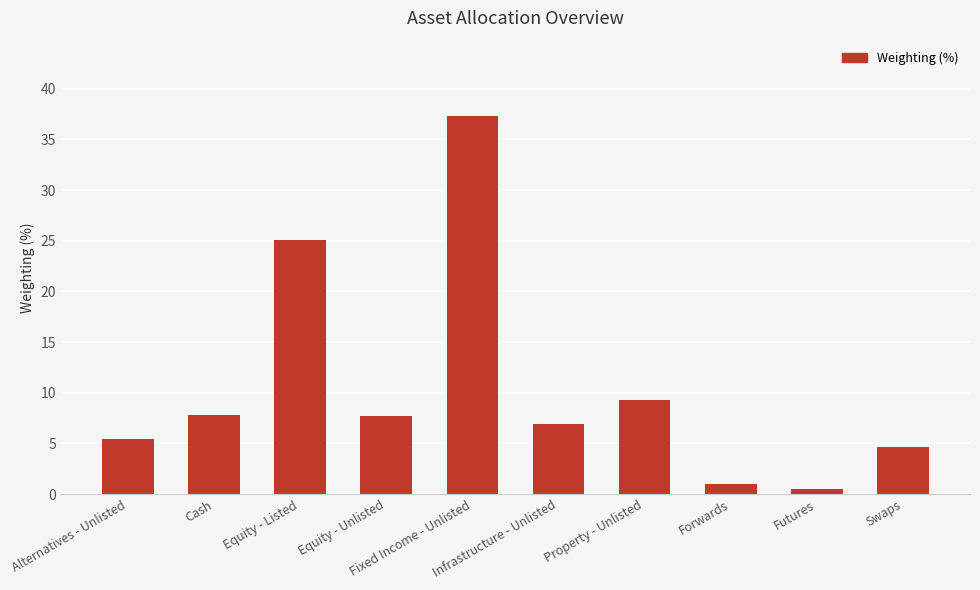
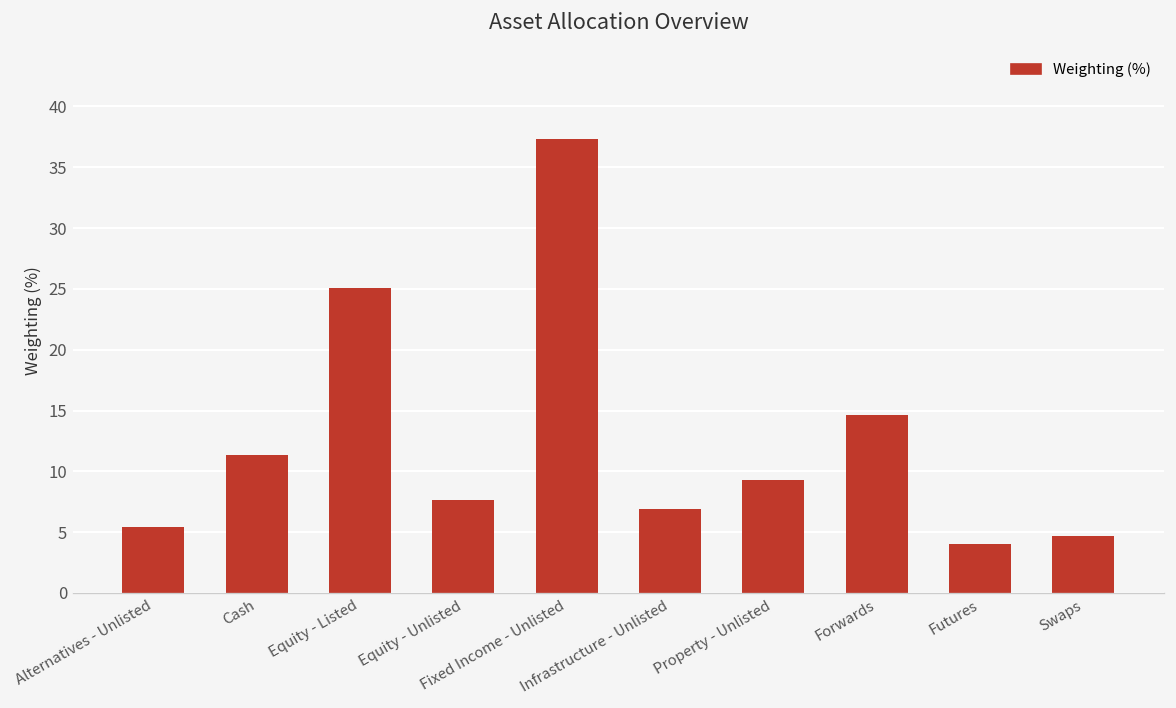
Cash: 7.8 -> 11.3
Forwards: 1.0 -> 14.6
Futures: 0.5 -> 4.1
